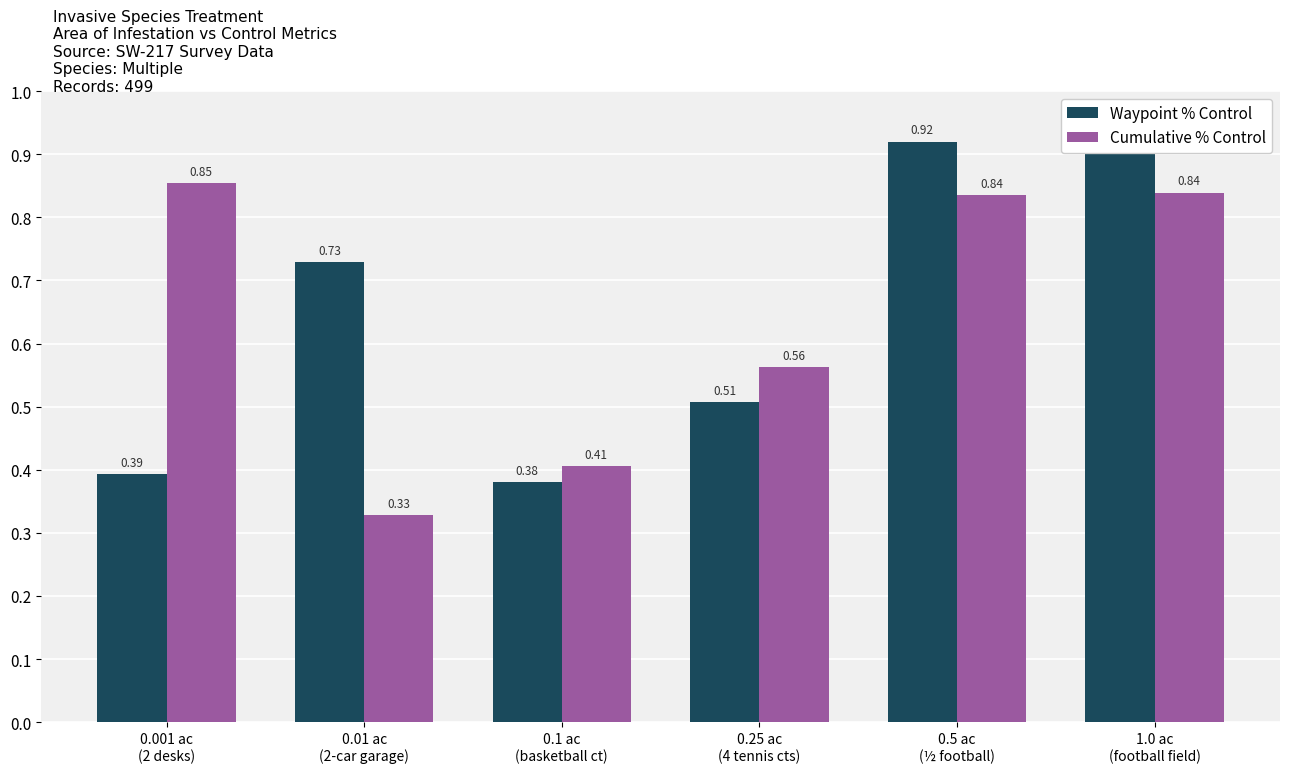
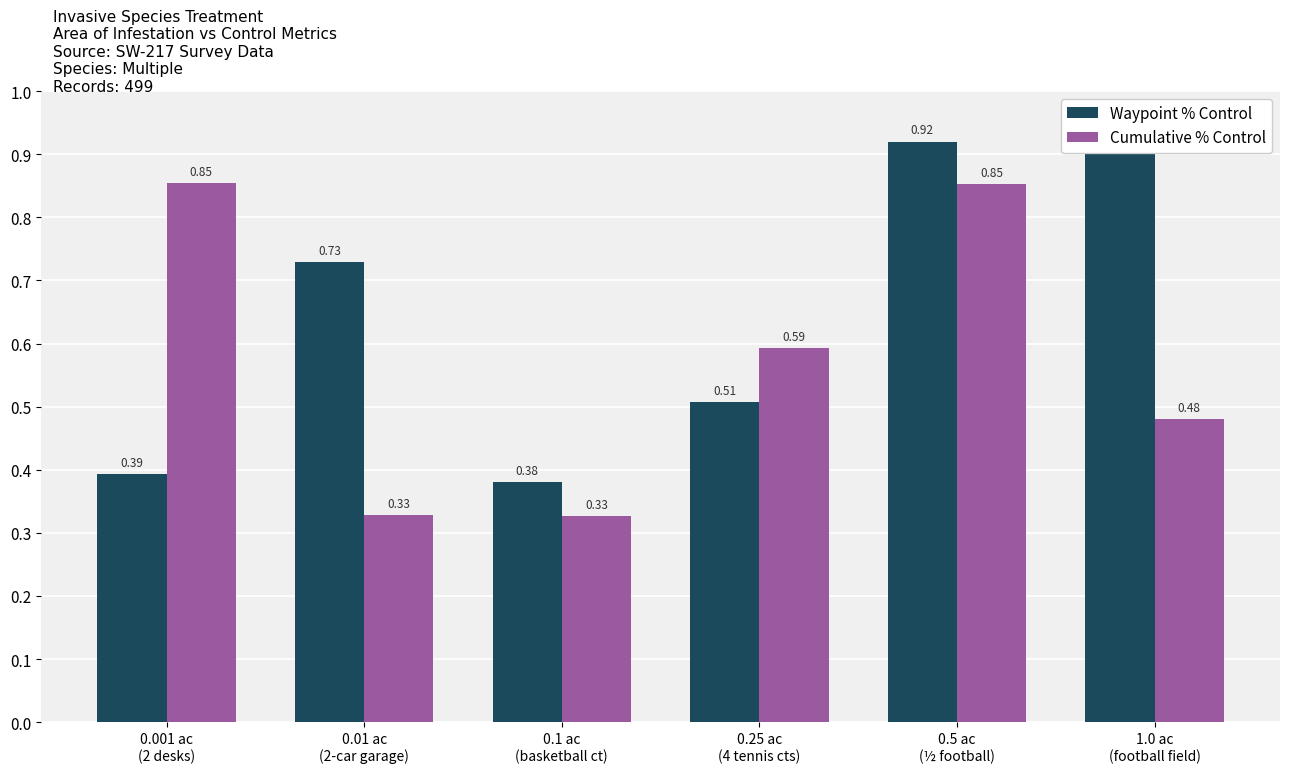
Cumulative % Control, 0.1 ac (basketball ct): 0.41 -> 0.33
Cumulative % Control, 0.25 ac (4 tennis cts): 0.56 -> 0.59
Cumulative % Control, 0.5 ac (½ football): 0.84 -> 0.85
Cumulative % Control, 1.0 ac (football field): 0.84 -> 0.48
